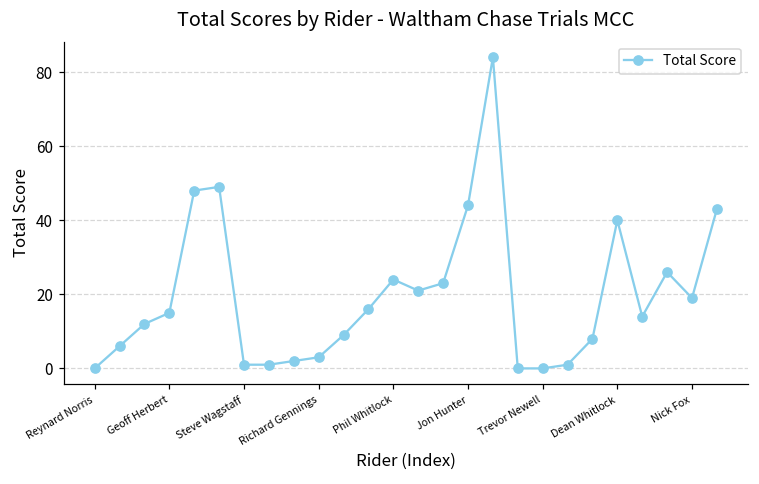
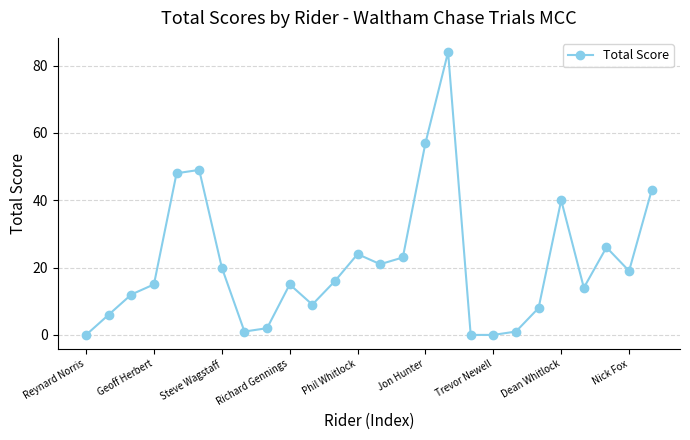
Steve Wagstaff: 1 -> 20
Richard Gennings: 3 -> 15
Jon Hunter: 44 -> 57
